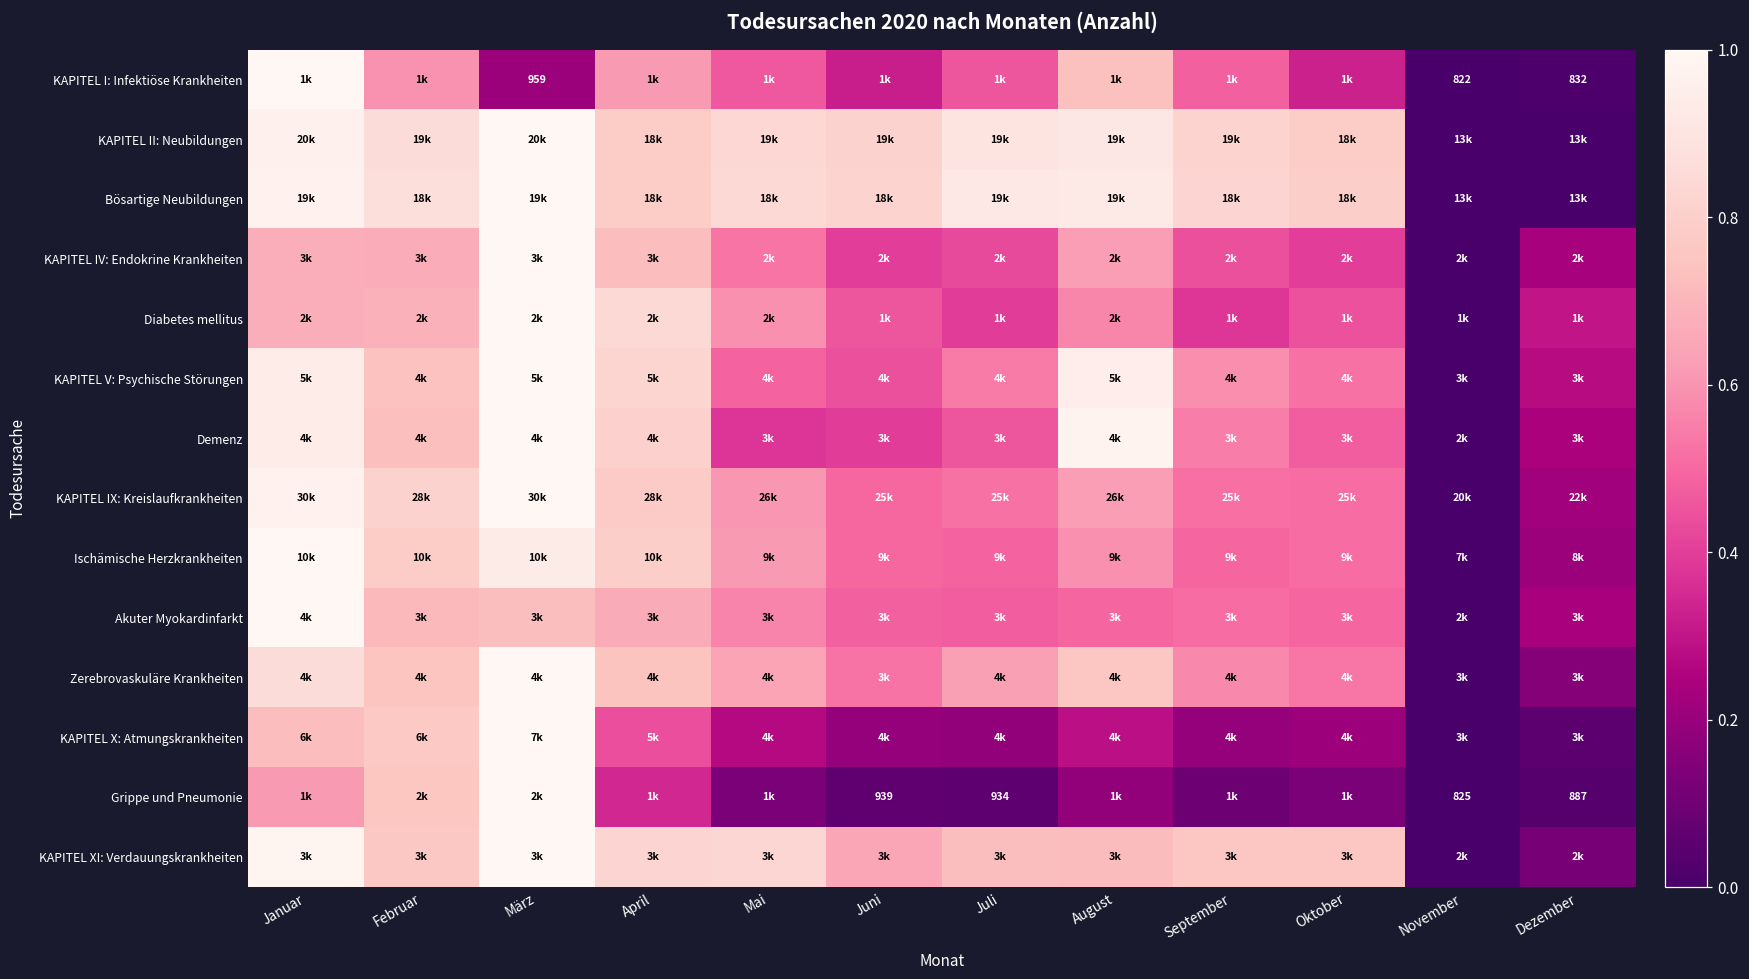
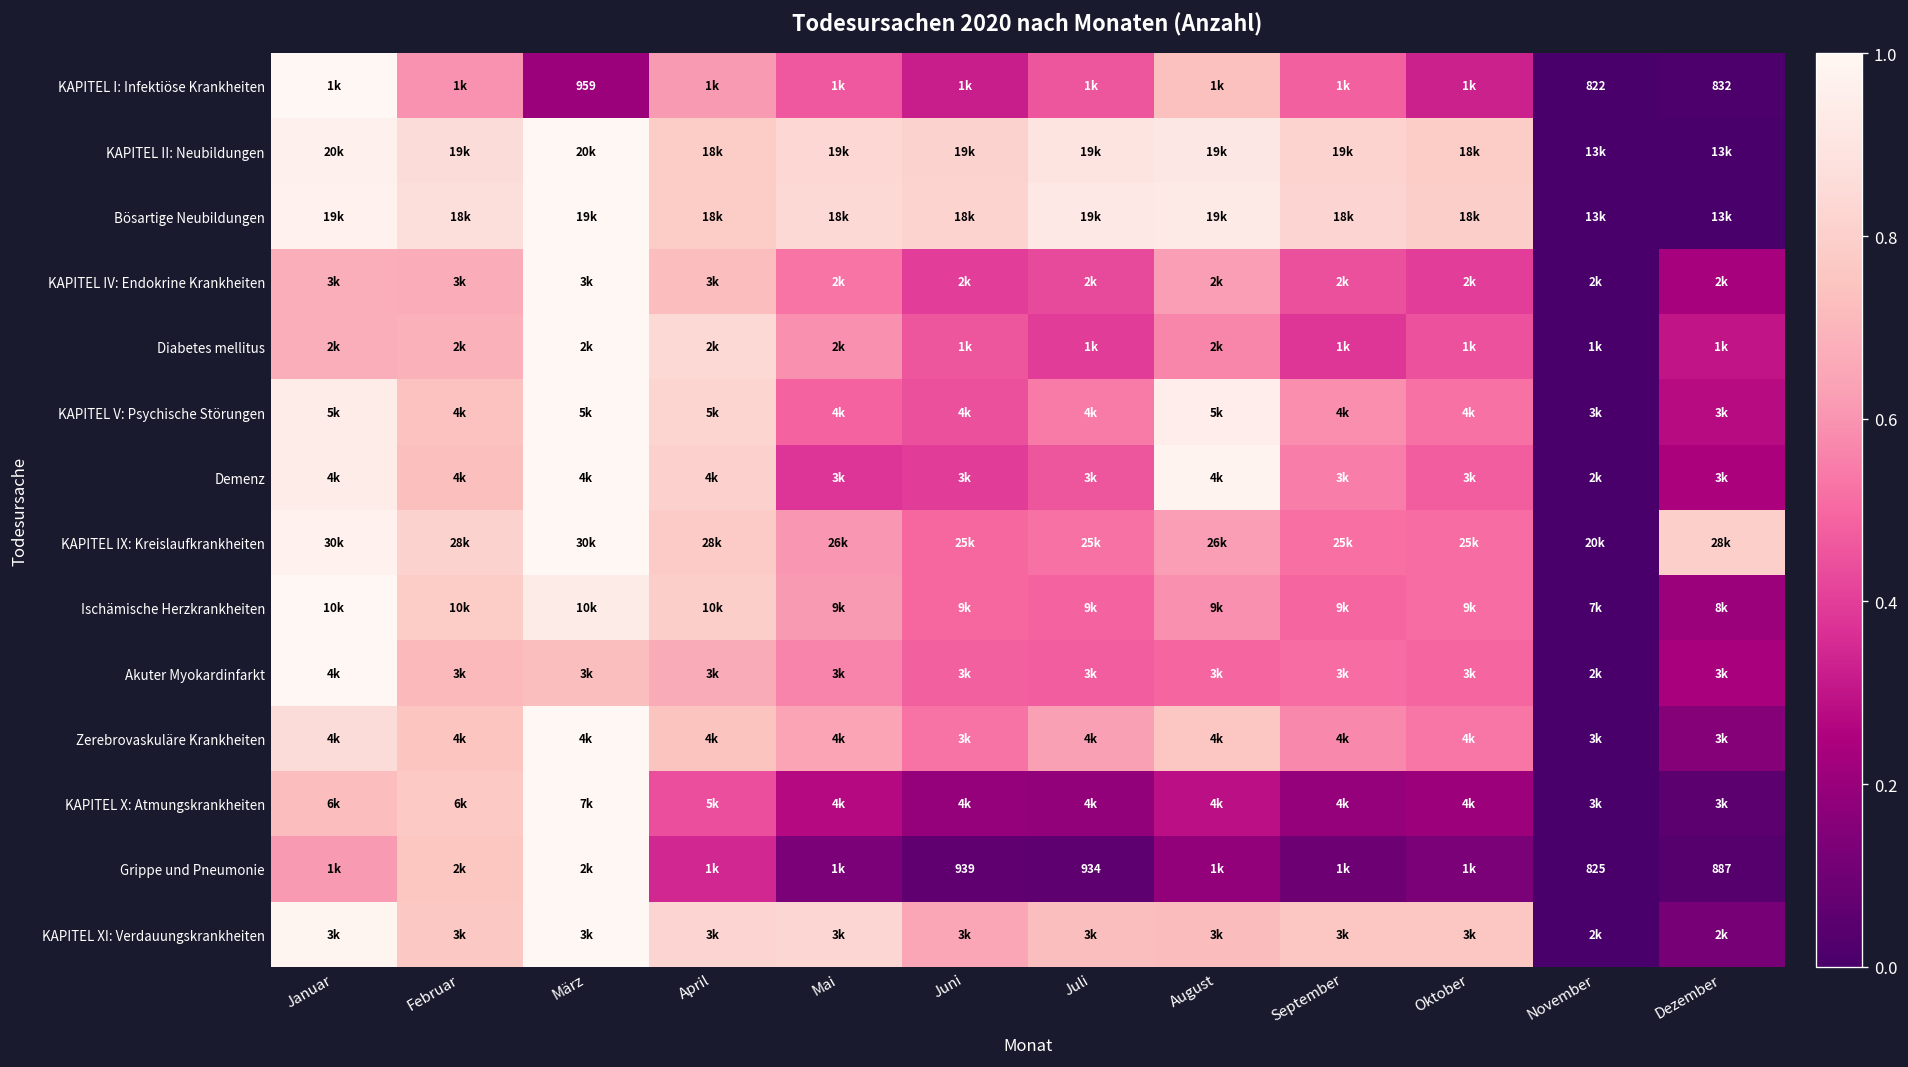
KAPITEL IX: Kreislaufkrankheiten, Dezember: 22k -> 28k
